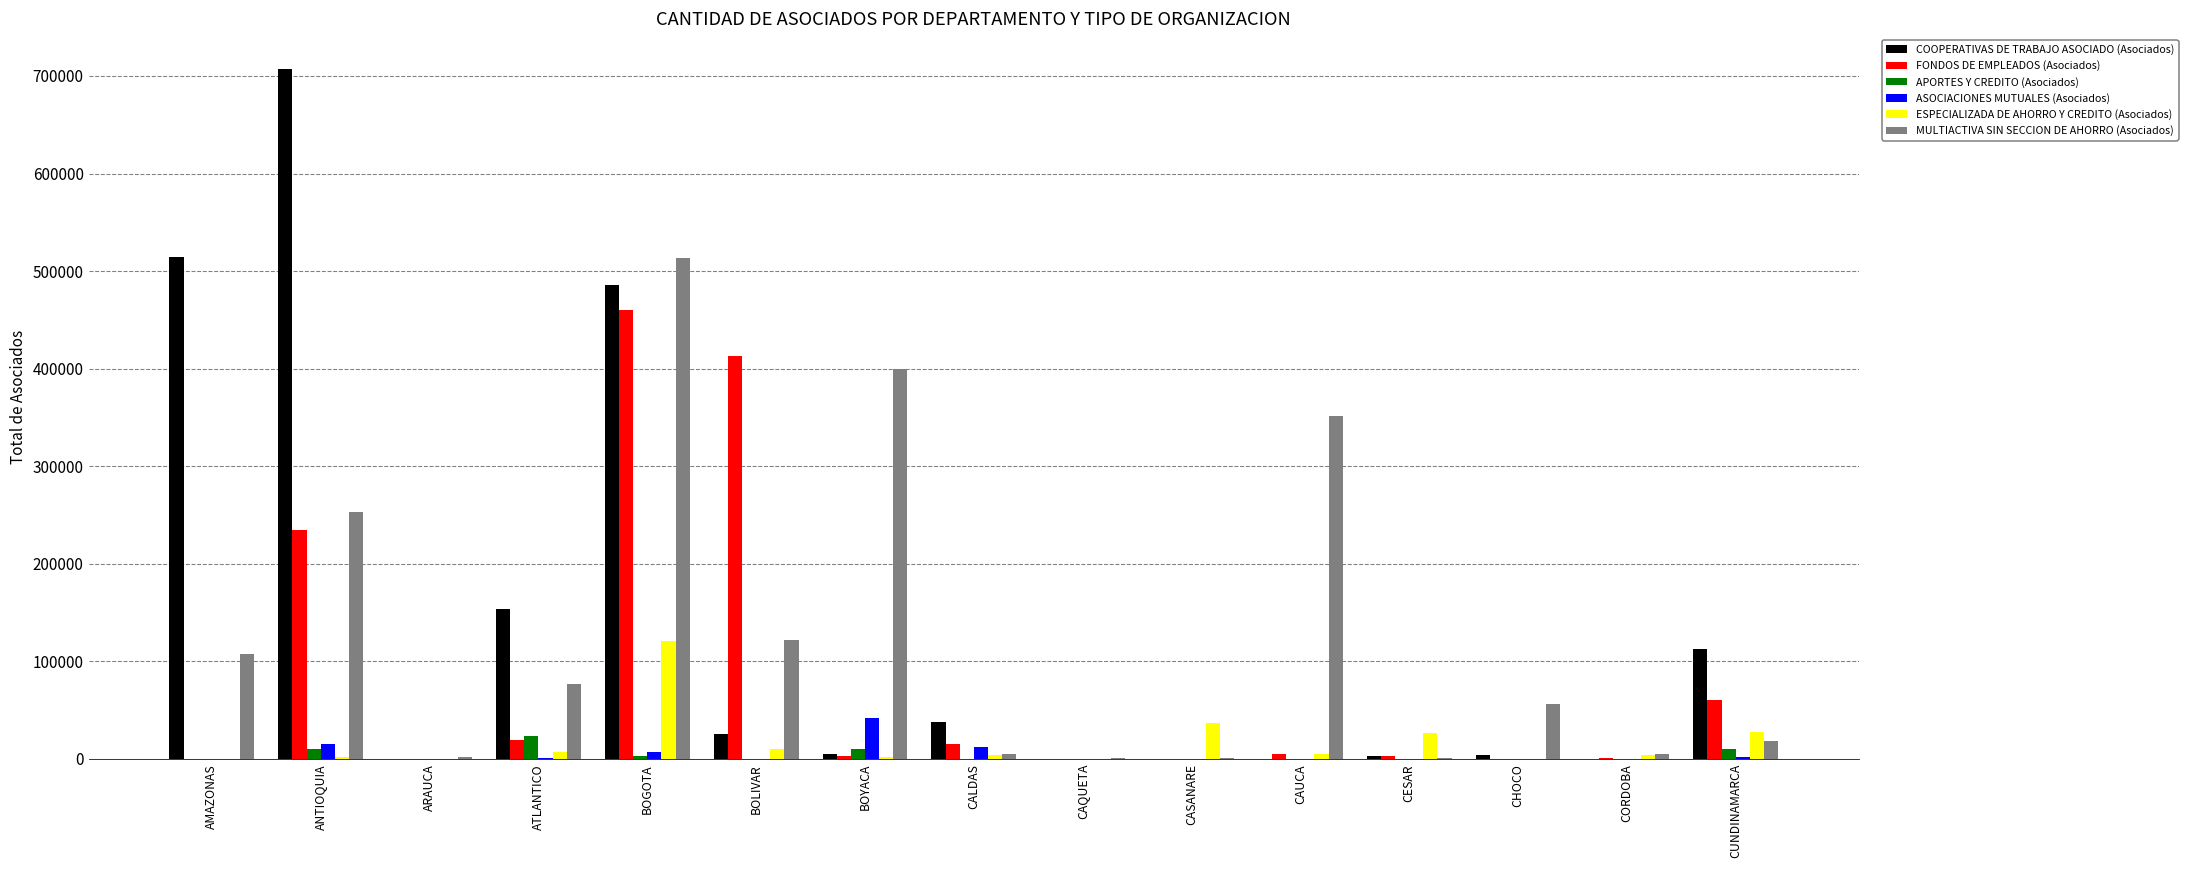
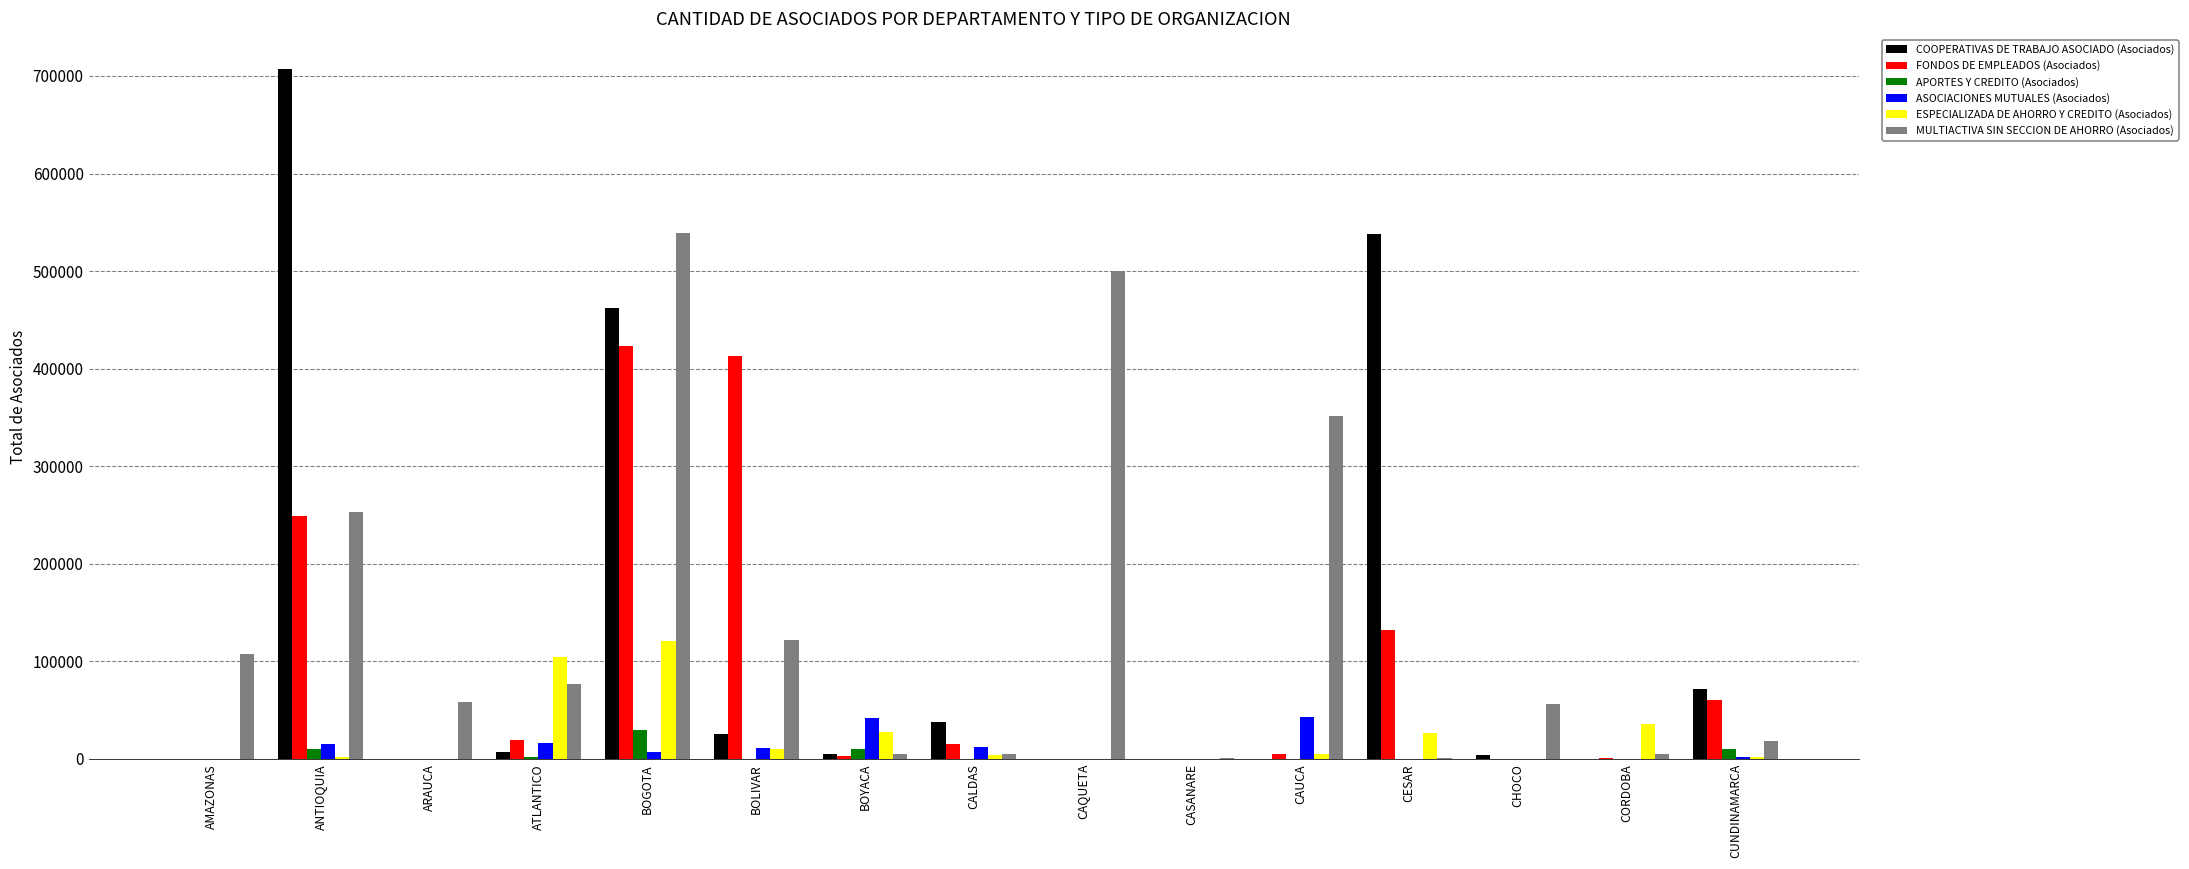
COOPERATIVAS DE TRABAJO ASOCIADO (Asociados), AMAZONAS: 510000 -> 0
FONDOS DE EMPLEADOS (Asociados), ANTIOQUIA: 230000 -> 250000
MULTIACTIVA SIN SECCION DE AHORRO (Asociados), ARAUCA: 0 -> 60000
COOPERATIVAS DE TRABAJO ASOCIADO (Asociados), ATLANTICO: 150000 -> 10000
APORTES Y CREDITO (Asociados), ATLANTICO: 20000 -> 0
ASOCIACIONES MUTUALES (Asociados), ATLANTICO: 0 -> 20000
ESPECIALIZADA DE AHORRO Y CREDITO (Asociados), ATLANTICO: 10000 -> 100000
COOPERATIVAS DE TRABAJO ASOCIADO (Asociados), BOGOTA: 490000 -> 460000
FONDOS DE EMPLEADOS (Asociados), BOGOTA: 460000 -> 420000
APORTES Y CREDITO (Asociados), BOGOTA: 0 -> 30000
MULTIACTIVA SIN SECCION DE AHORRO (Asociados), BOGOTA: 510000 -> 540000
ASOCIACIONES MUTUALES (Asociados), BOLIVAR: 0 -> 10000
ESPECIALIZADA DE AHORRO Y CREDITO (Asociados), BOYACA: 0 -> 30000
MULTIACTIVA SIN SECCION DE AHORRO (Asociados), BOYACA: 400000 -> 0
MULTIACTIVA SIN SECCION DE AHORRO (Asociados), CAQUETA: 0 -> 500000
ESPECIALIZADA DE AHORRO Y CREDITO (Asociados), CASANARE: 40000 -> 0
ASOCIACIONES MUTUALES (Asociados), CAUCA: 0 -> 40000
COOPERATIVAS DE TRABAJO ASOCIADO (Asociados), CESAR: 0 -> 540000
FONDOS DE EMPLEADOS (Asociados), CESAR: 0 -> 130000
ESPECIALIZADA DE AHORRO Y CREDITO (Asociados), CORDOBA: 0 -> 40000
COOPERATIVAS DE TRABAJO ASOCIADO (Asociados), CUNDINAMARCA: 110000 -> 70000
ESPECIALIZADA DE AHORRO Y CREDITO (Asociados), CUNDINAMARCA: 30000 -> 0
